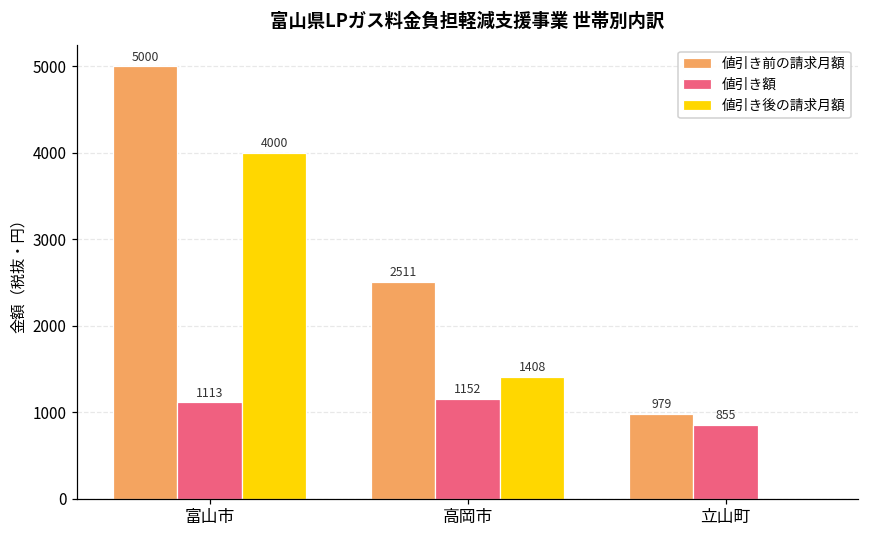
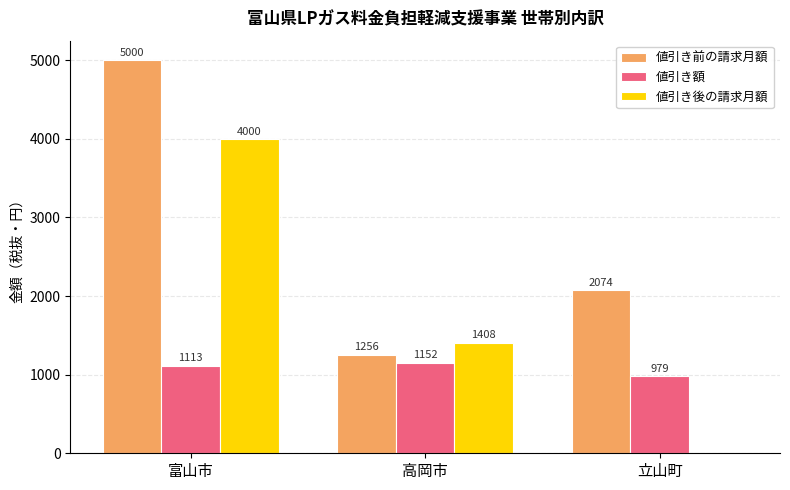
値引き前の請求月額, 高岡市: 2511 -> 1256
値引き前の請求月額, 立山町: 979 -> 2074
値引き額, 立山町: 855 -> 979
